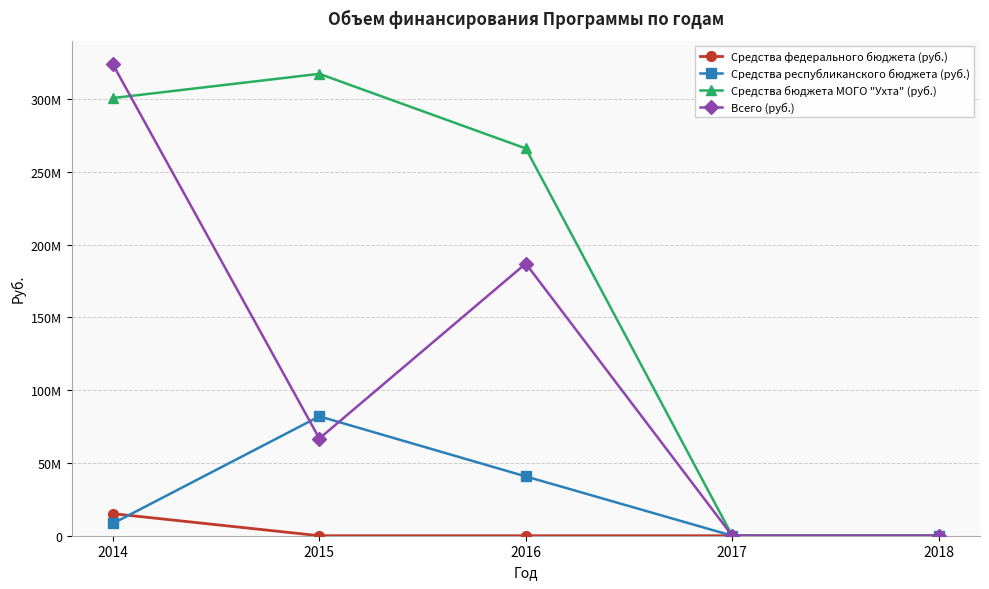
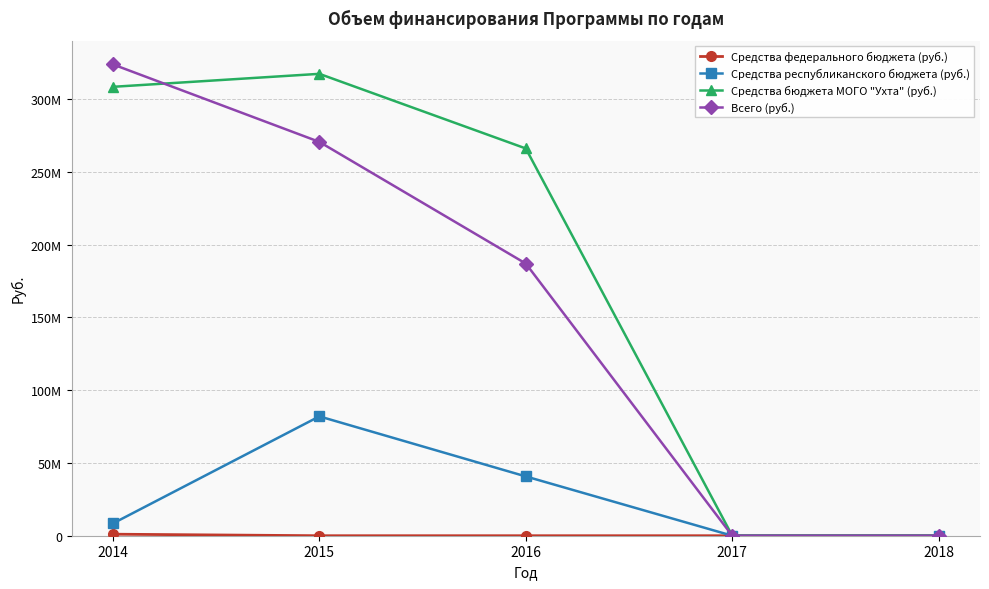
Средства федерального бюджета (руб.), 2014: 15000000 -> 1000000
Средства бюджета МОГО "Ухта" (руб.), 2014: 301000000 -> 308000000
Всего (руб.), 2015: 67000000 -> 271000000
